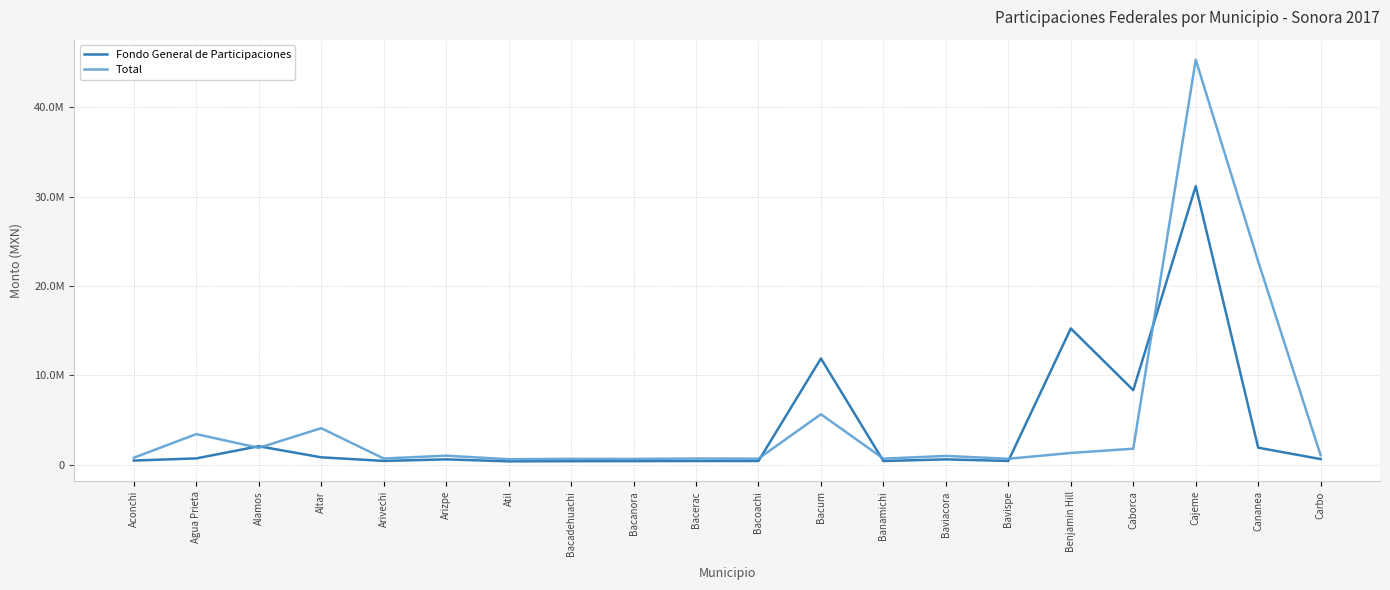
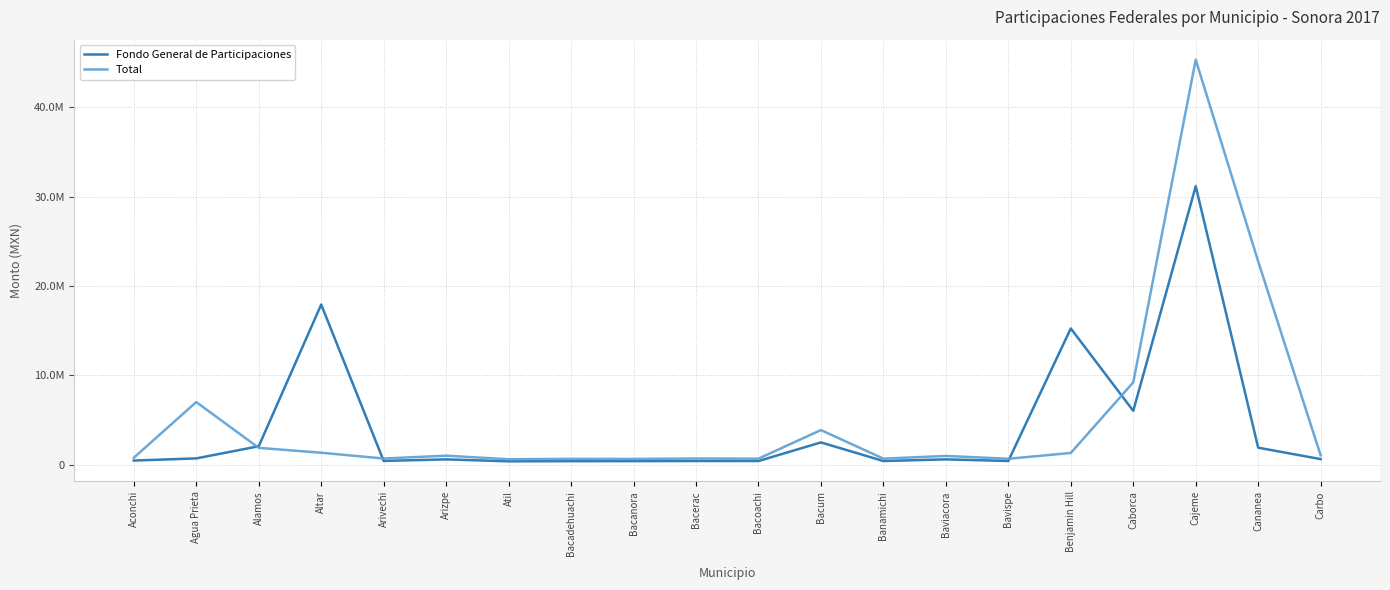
Total, Agua Prieta: 3000000 -> 7000000
Fondo General de Participaciones, Altar: 1000000 -> 18000000
Total, Altar: 4000000 -> 1000000
Fondo General de Participaciones, Bacum: 12000000 -> 3000000
Total, Bacum: 6000000 -> 4000000
Fondo General de Participaciones, Caborca: 8000000 -> 6000000
Total, Caborca: 2000000 -> 9000000
